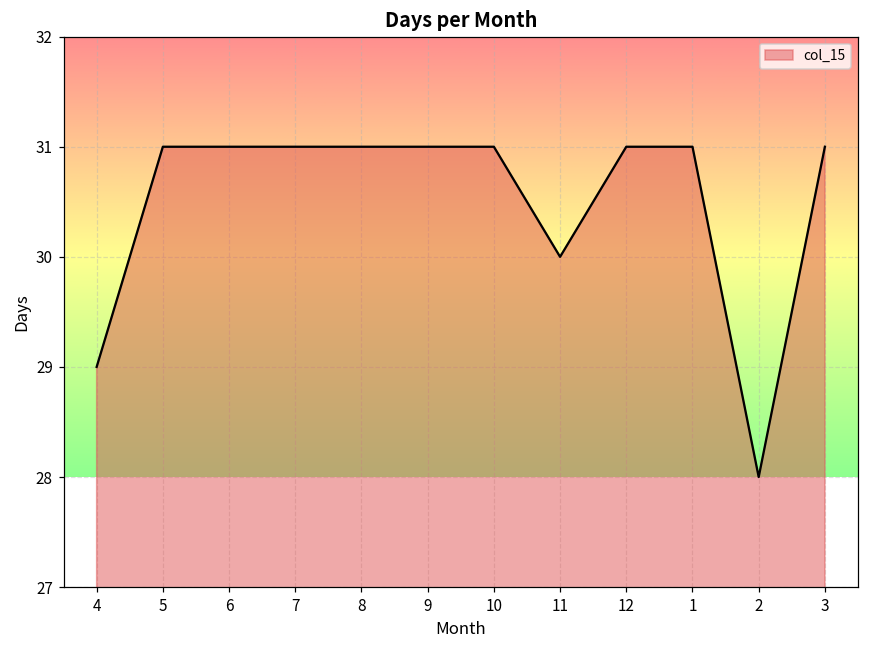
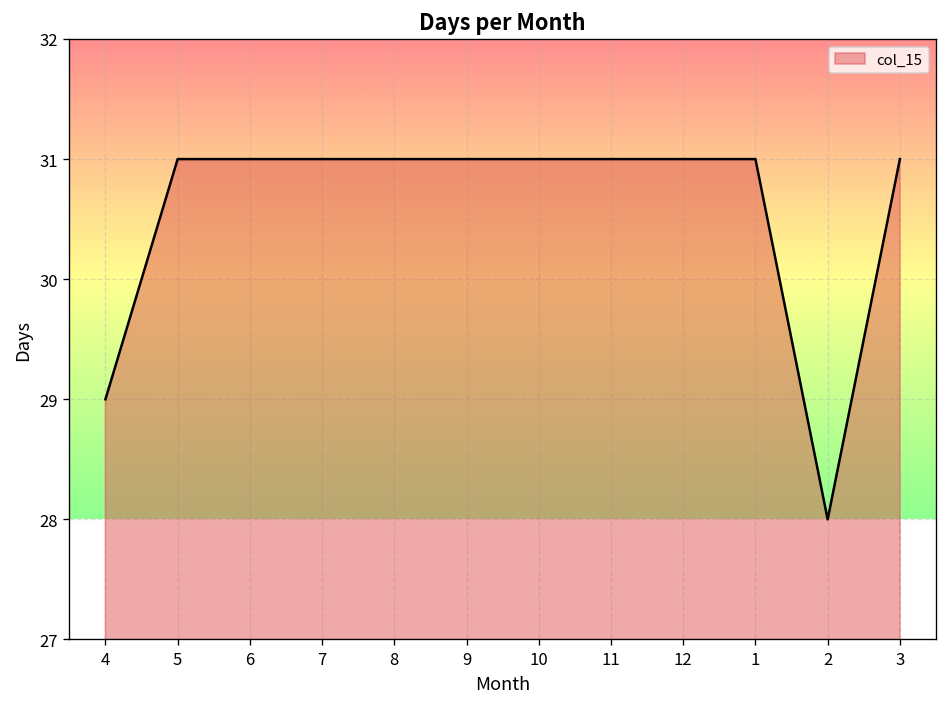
11: 30 -> 31
